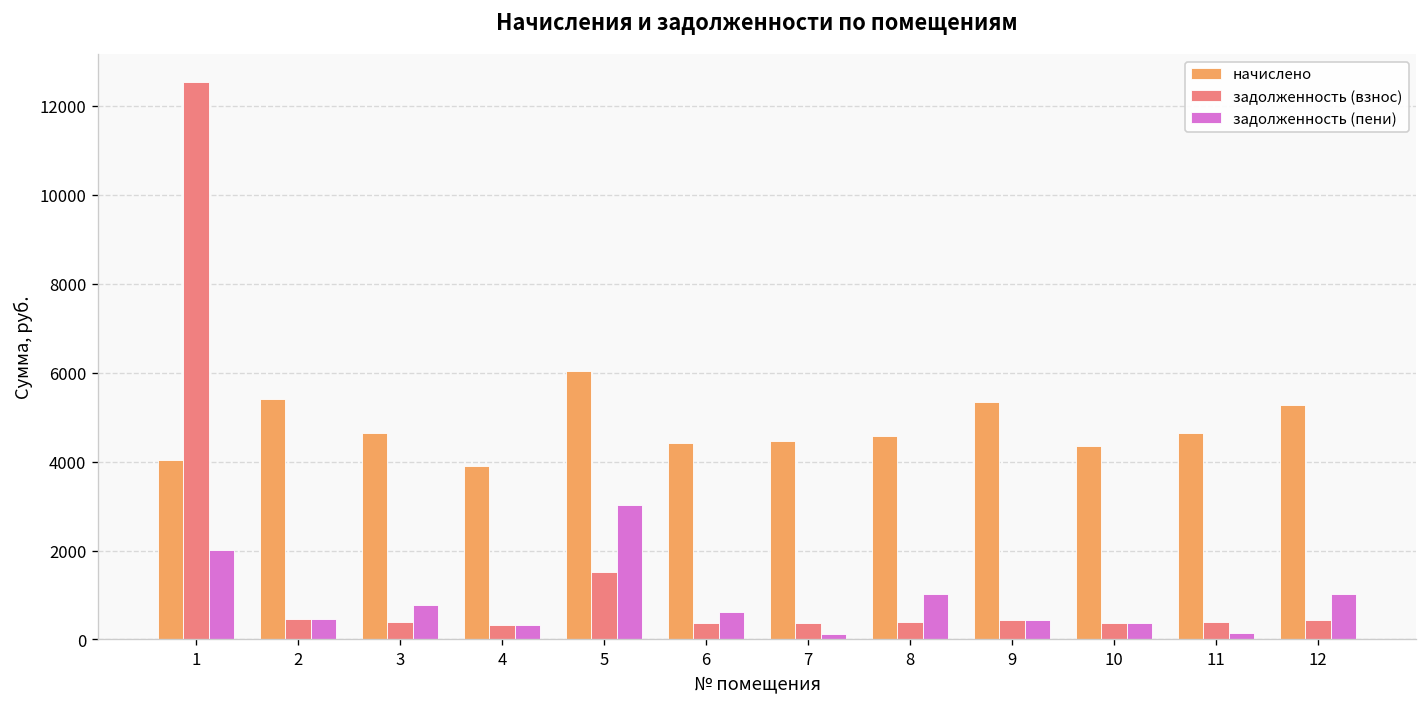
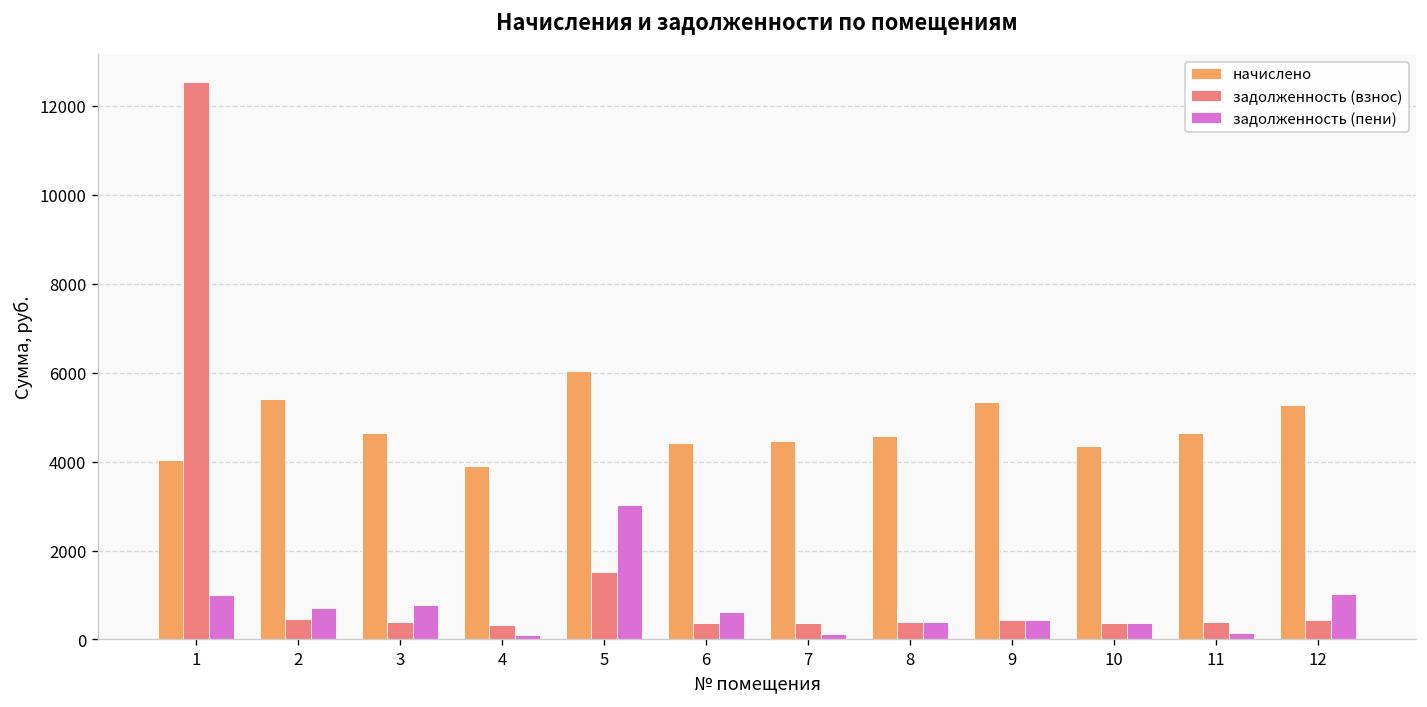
задолженность (пени), 1: 2000 -> 1000
задолженность (пени), 2: 500 -> 700
задолженность (пени), 4: 300 -> 100
задолженность (пени), 8: 1000 -> 400
